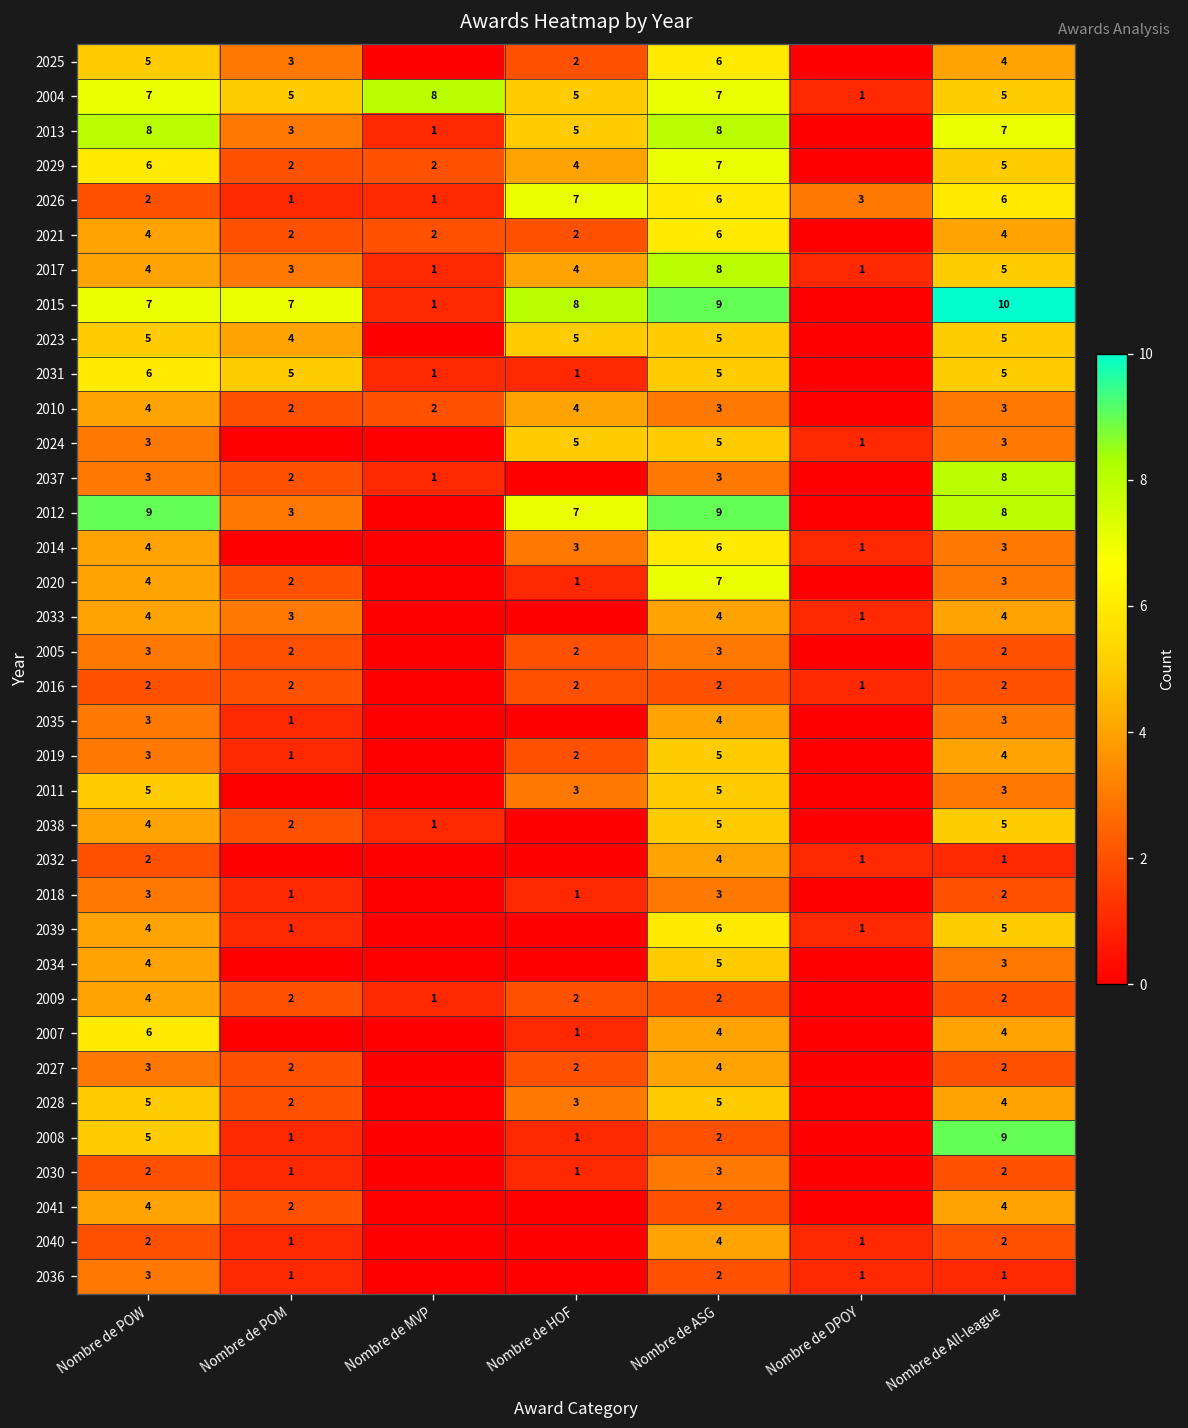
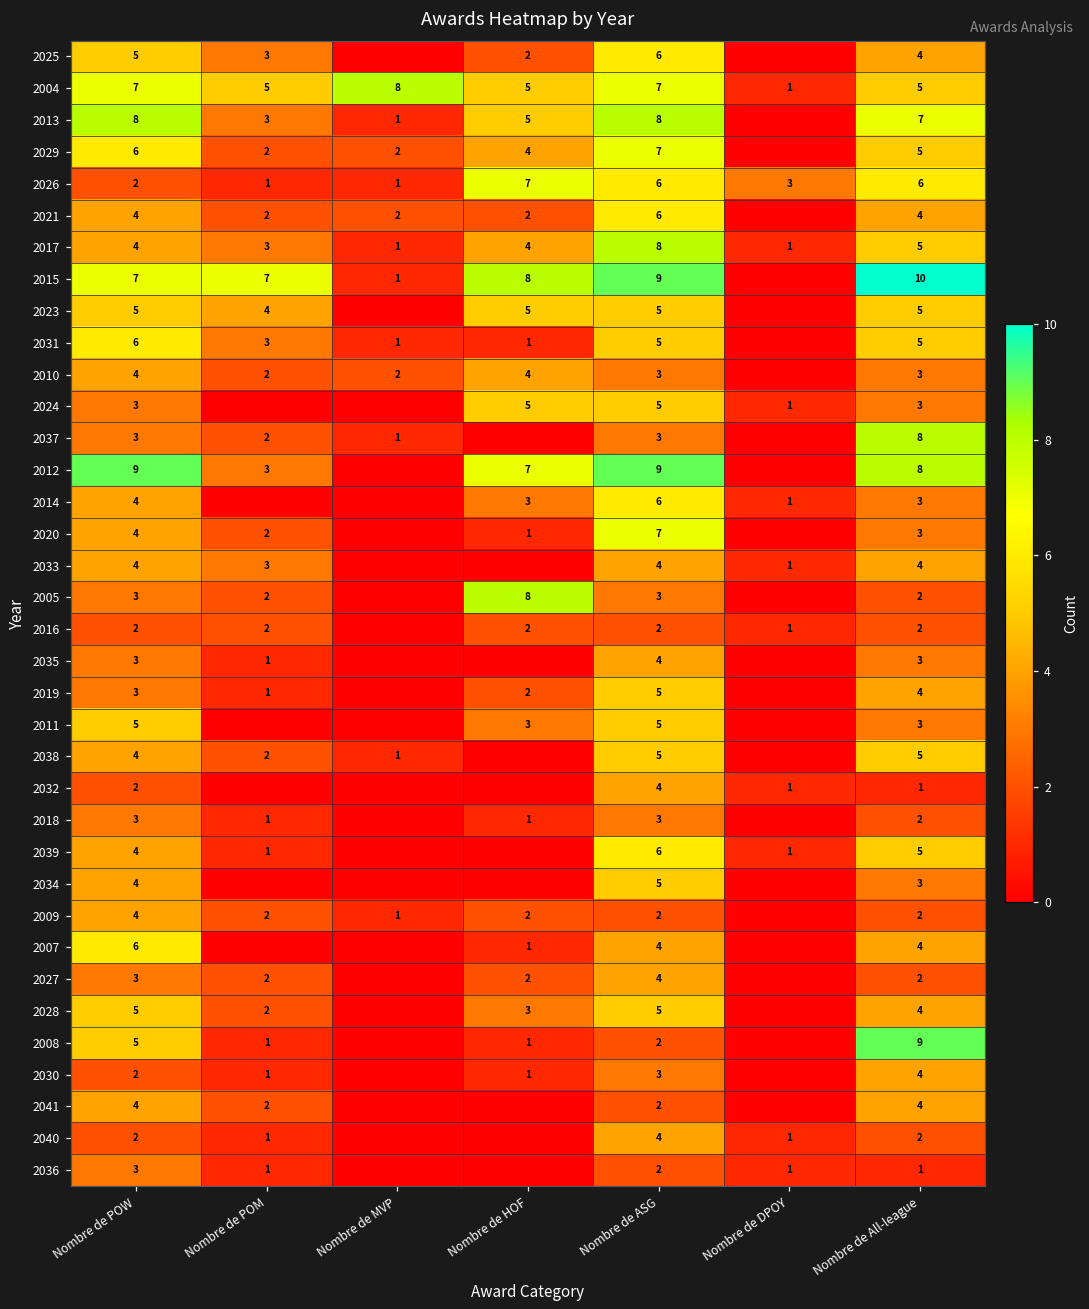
2031, Nombre de POM: 5 -> 3
2005, Nombre de HOF: 2 -> 8
2030, Nombre de All-league: 2 -> 4
